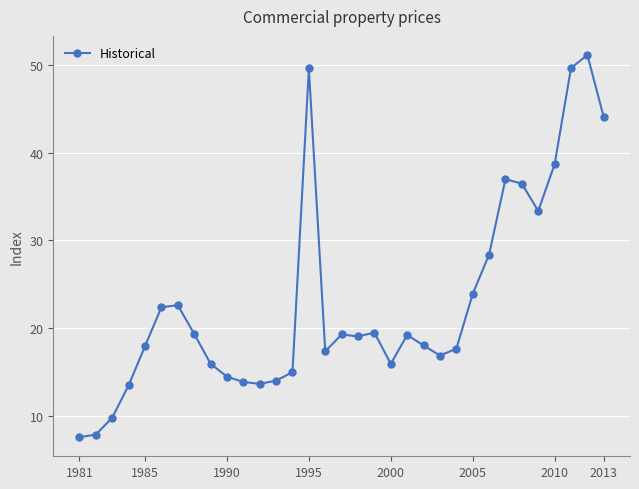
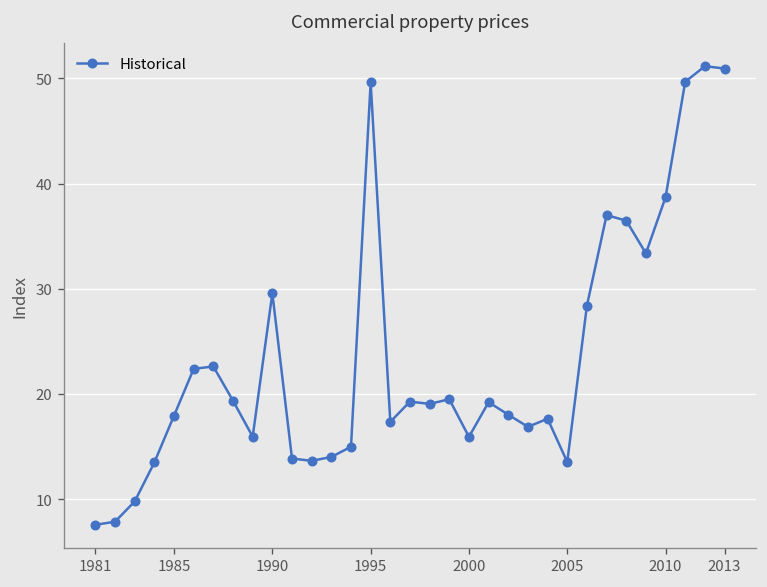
1990: 14 -> 30
2005: 24 -> 14
2013: 44 -> 51
